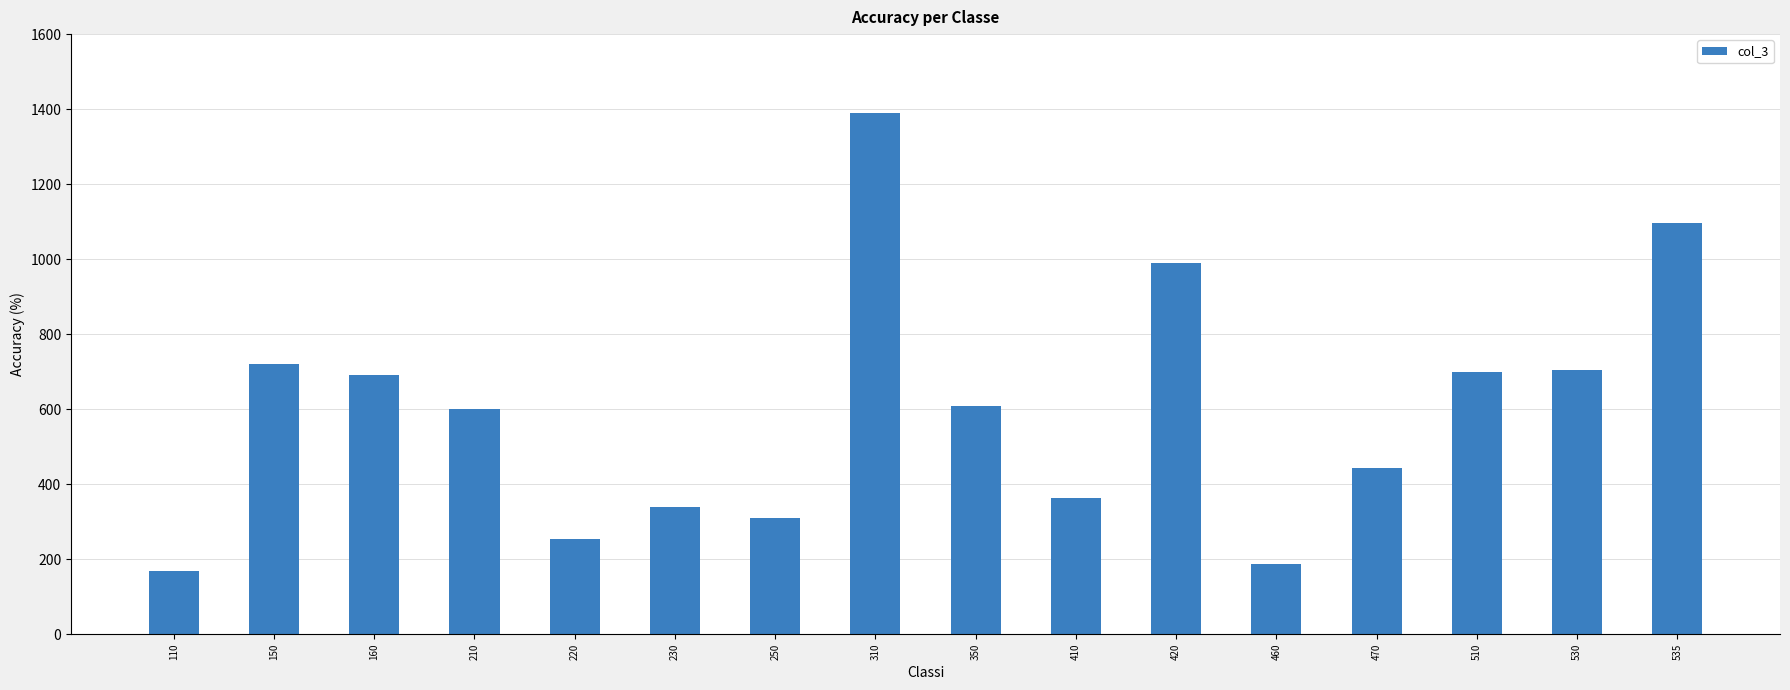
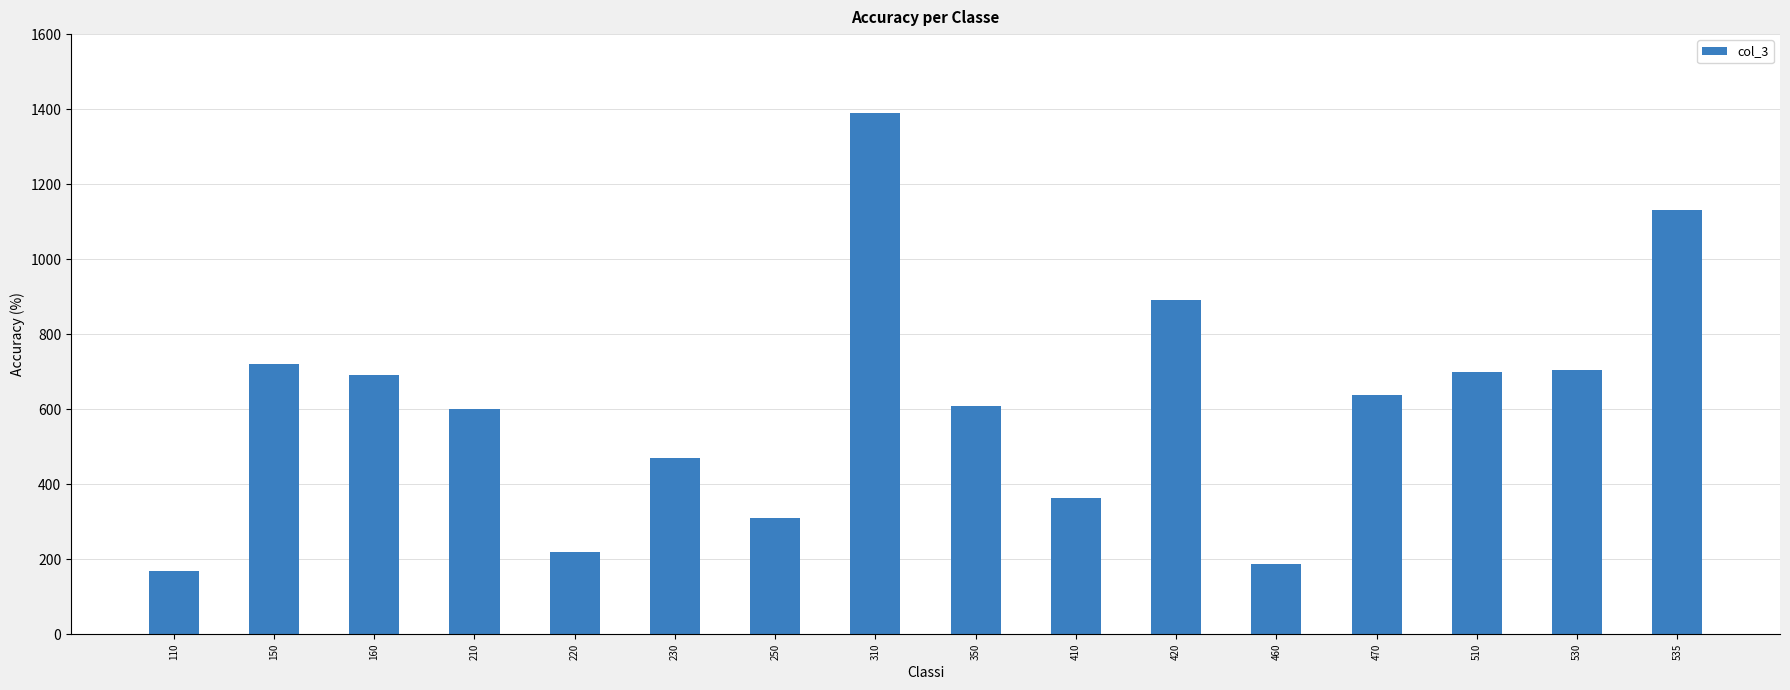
220: 250 -> 220
230: 340 -> 470
420: 990 -> 890
470: 440 -> 640
535: 1100 -> 1130
